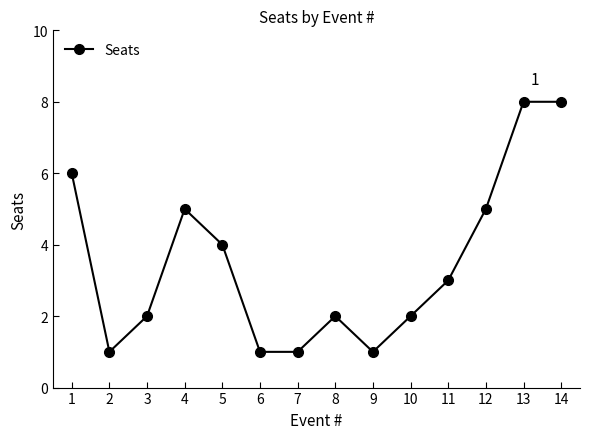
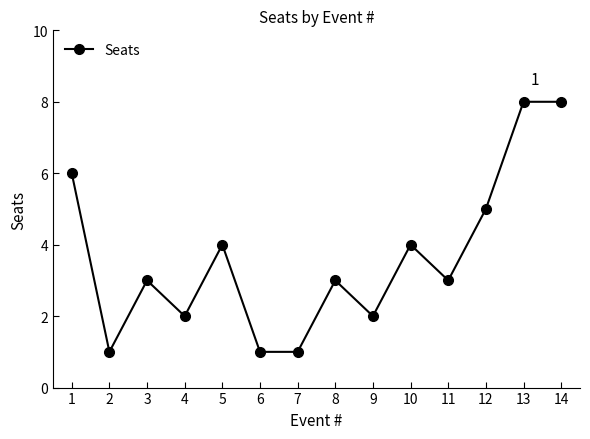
3: 2 -> 3
4: 5 -> 2
8: 2 -> 3
9: 1 -> 2
10: 2 -> 4
